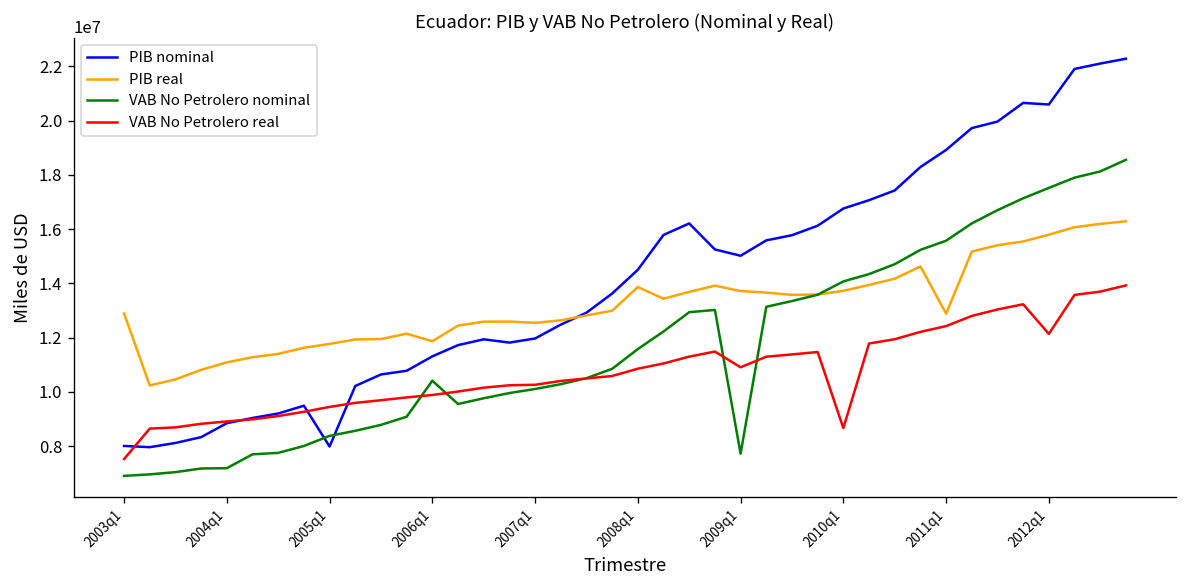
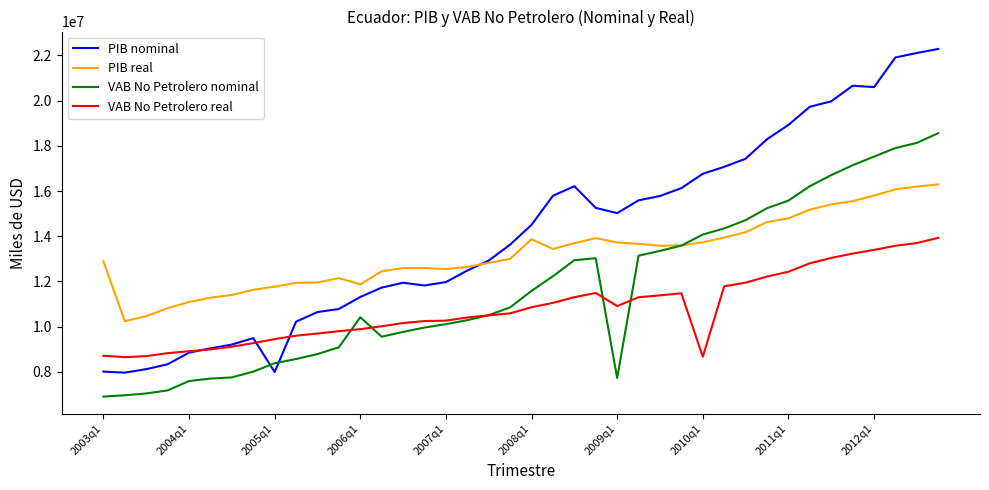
VAB No Petrolero real, 2003q1: 7500000 -> 8700000
VAB No Petrolero nominal, 2004q1: 7200000 -> 7600000
PIB real, 2011q1: 12900000 -> 14800000
VAB No Petrolero real, 2012q1: 12100000 -> 13400000
